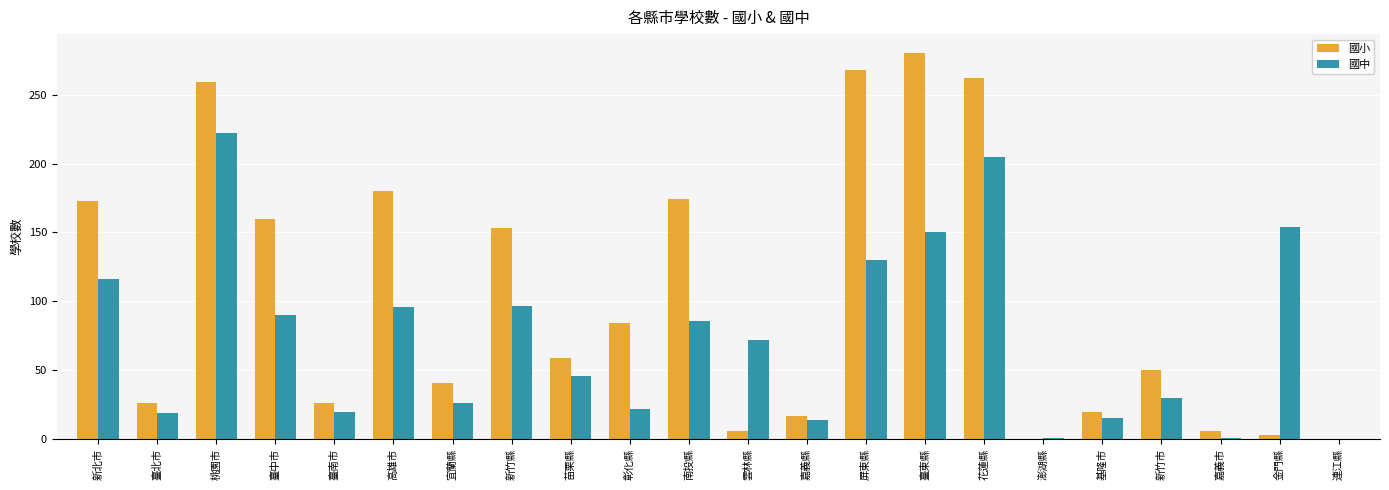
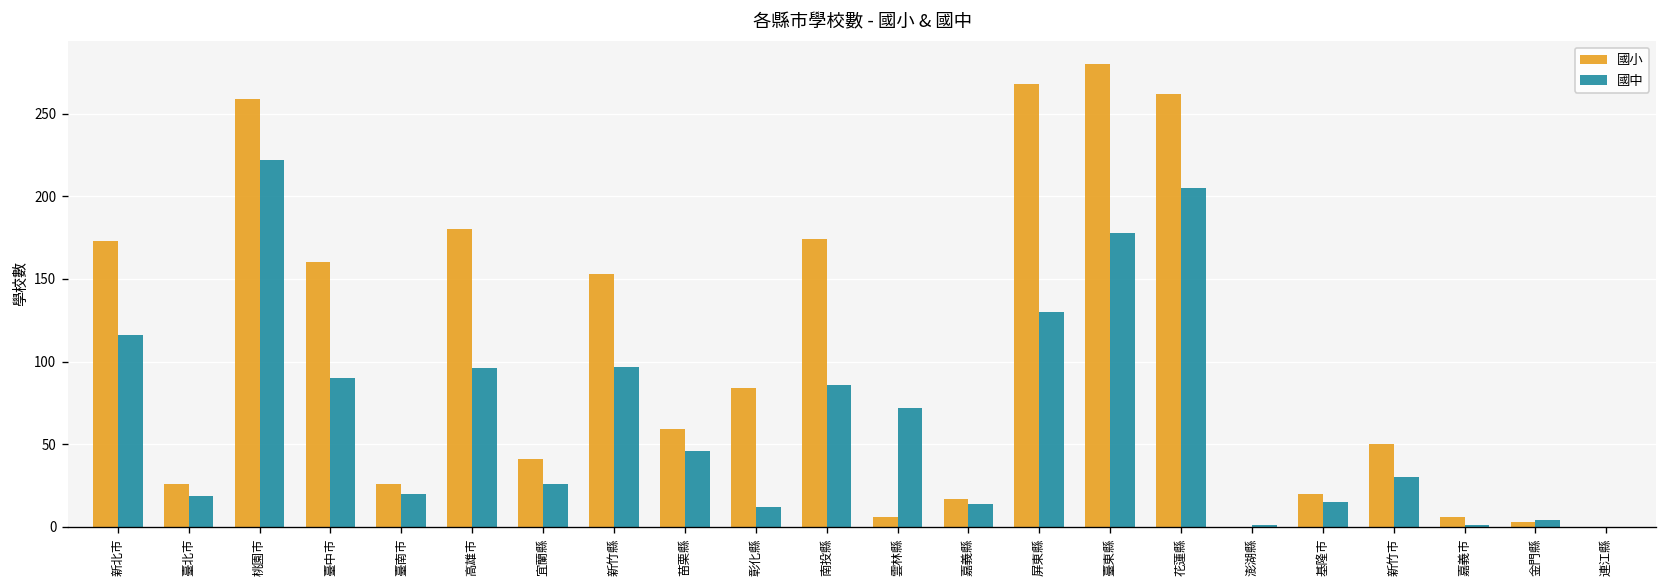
國中, 彰化縣: 22 -> 12
國中, 臺東縣: 150 -> 178
國中, 金門縣: 154 -> 4
